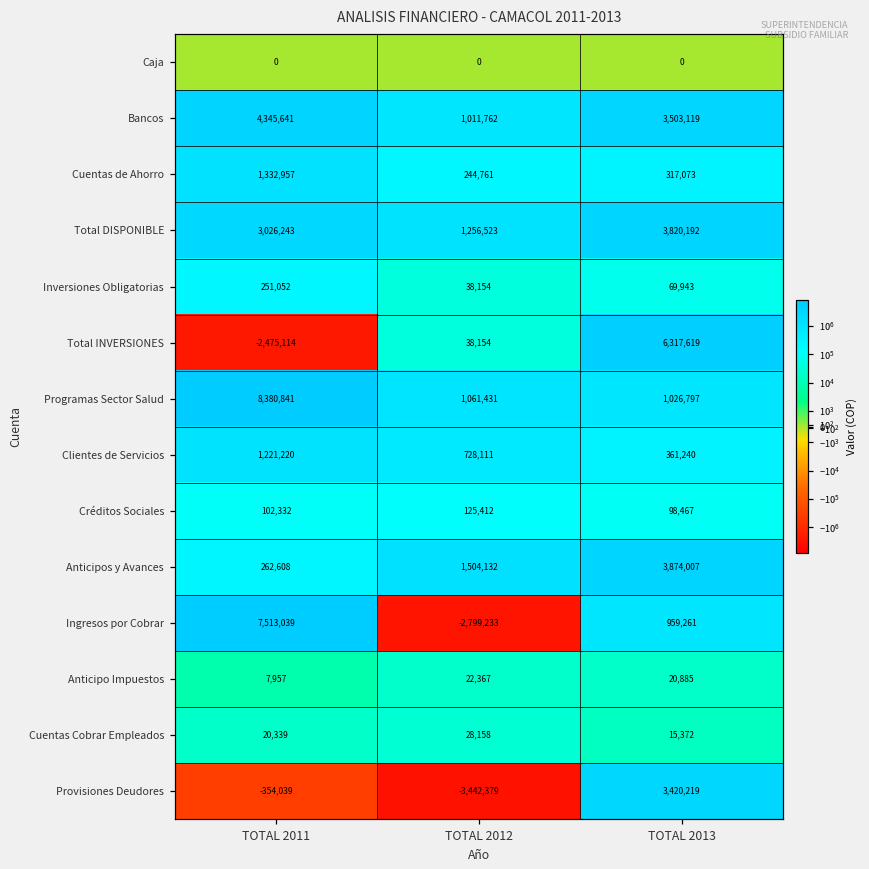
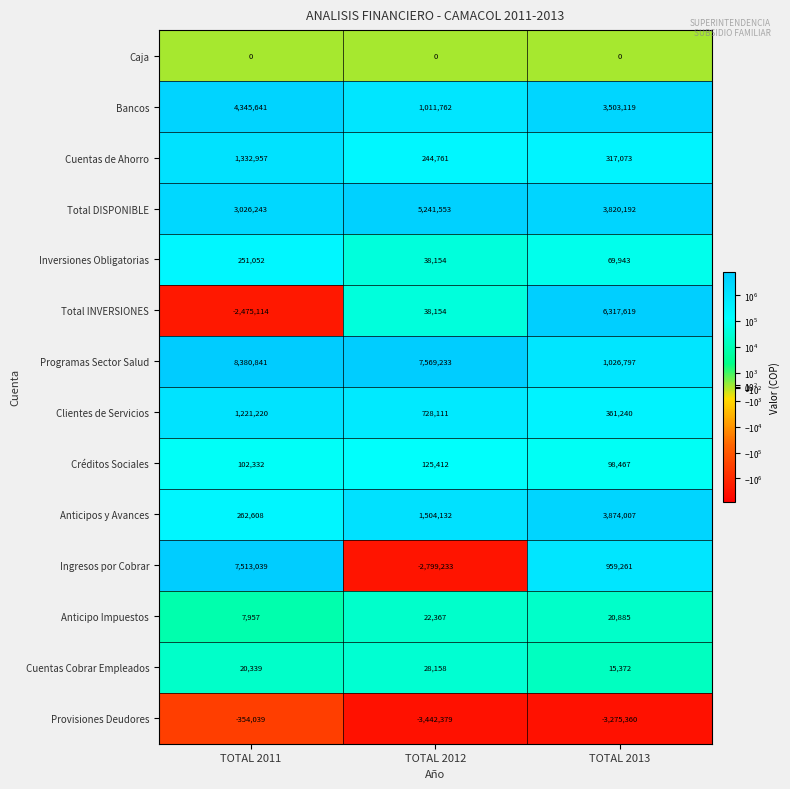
Total DISPONIBLE, TOTAL 2012: 1,256,523 -> 5,241,553
Programas Sector Salud, TOTAL 2012: 1,061,431 -> 7,569,233
Provisiones Deudores, TOTAL 2013: 3,420,219 -> -3,275,360
